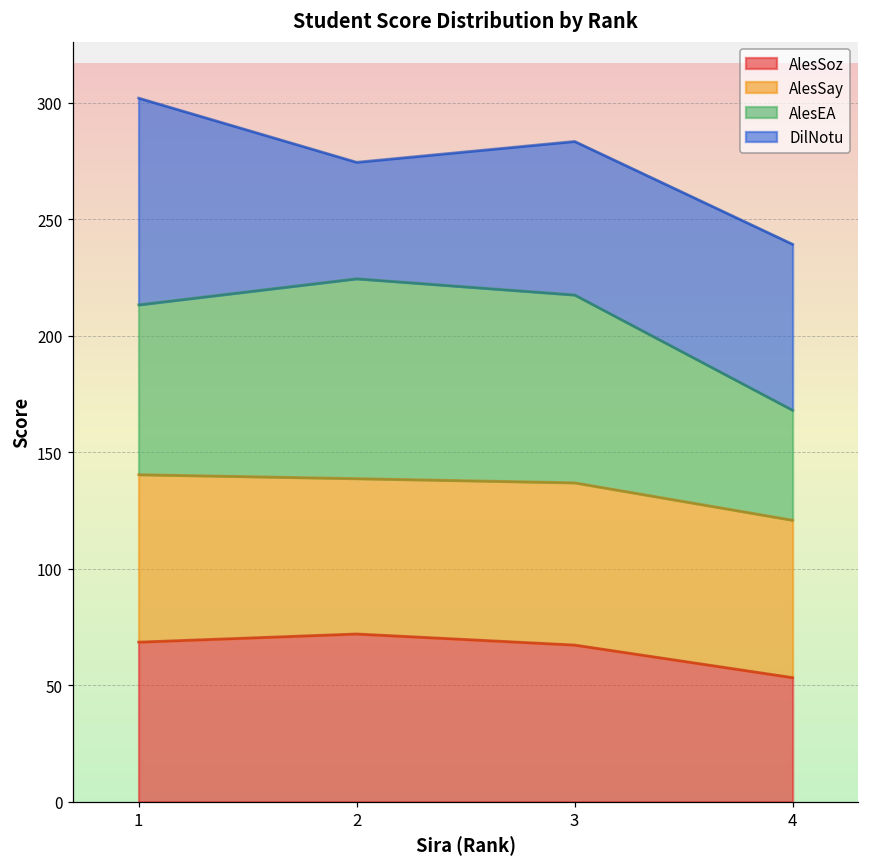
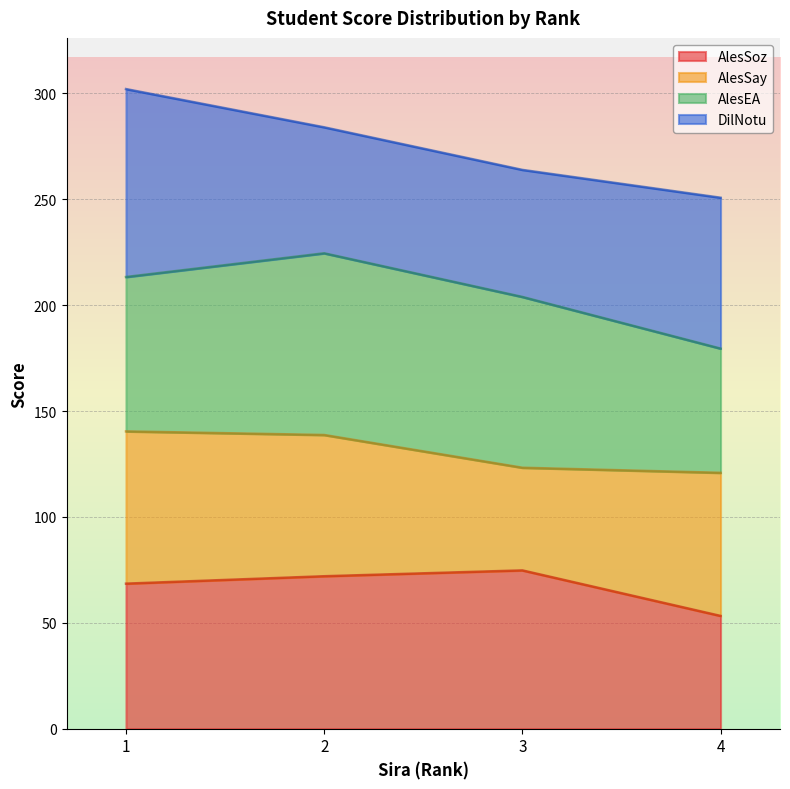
DilNotu, 2: 50 -> 60
AlesSoz, 3: 67 -> 75
AlesSay, 3: 70 -> 48
DilNotu, 3: 66 -> 60
AlesEA, 4: 47 -> 59
